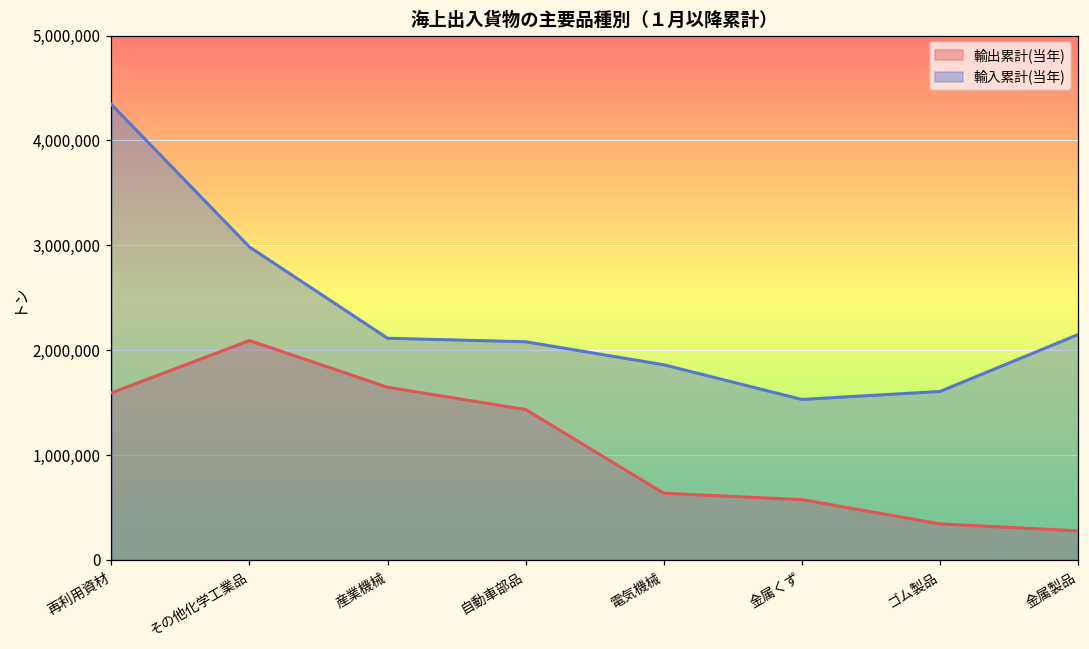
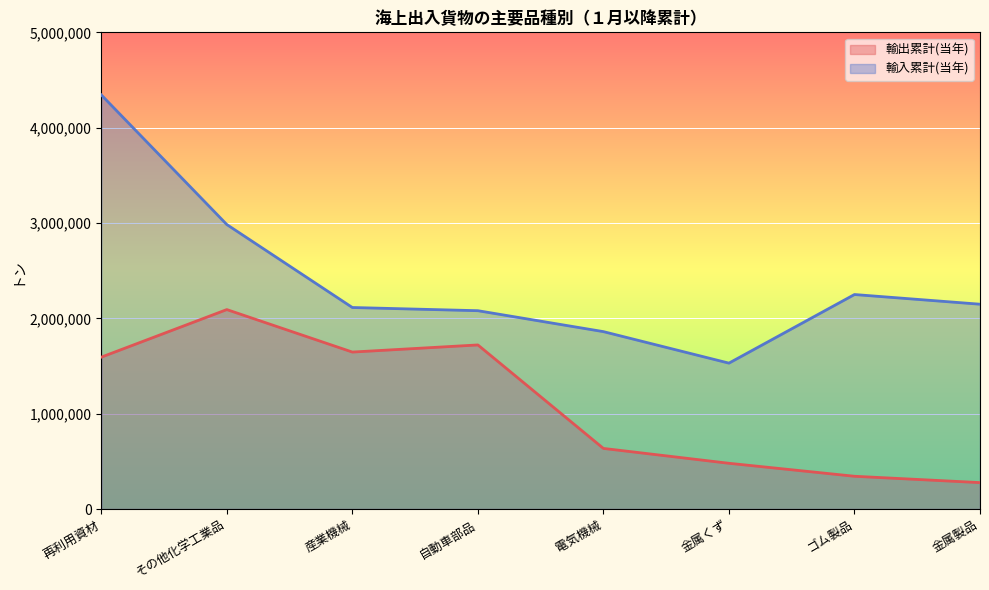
輸出累計(当年), 自動車部品: 1,400,000 -> 1,700,000
輸出累計(当年), 金属くず: 600,000 -> 500,000
輸入累計(当年), ゴム製品: 1,600,000 -> 2,200,000
